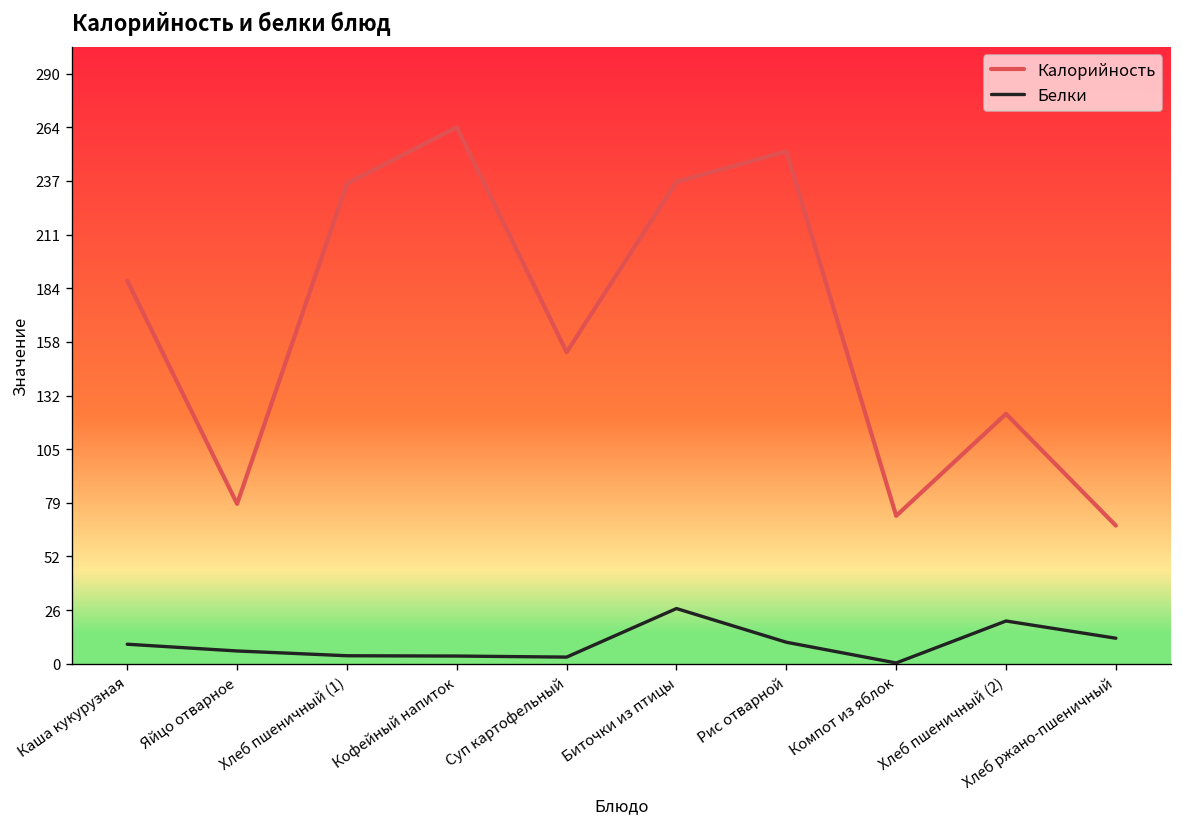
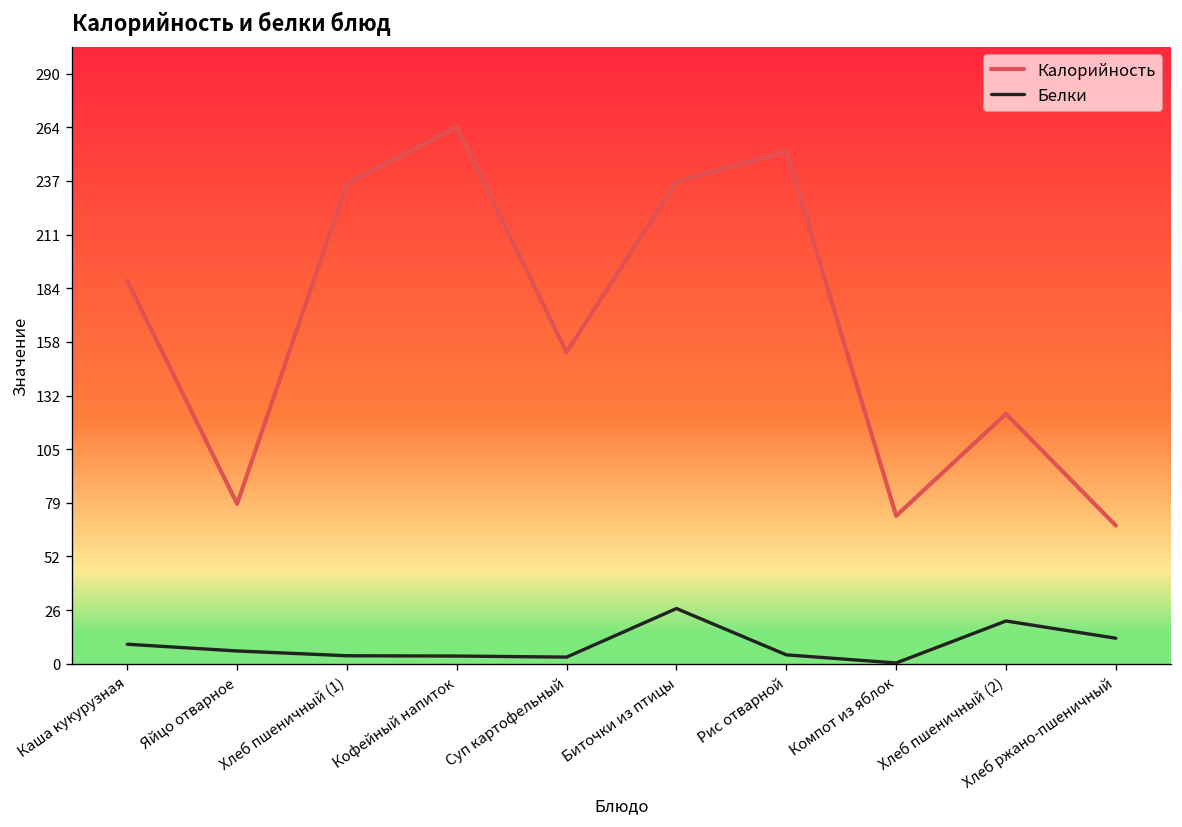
Белки, Рис отварной: 11 -> 4
